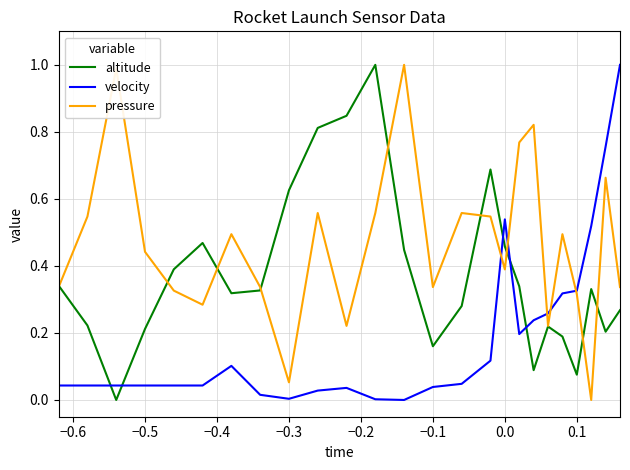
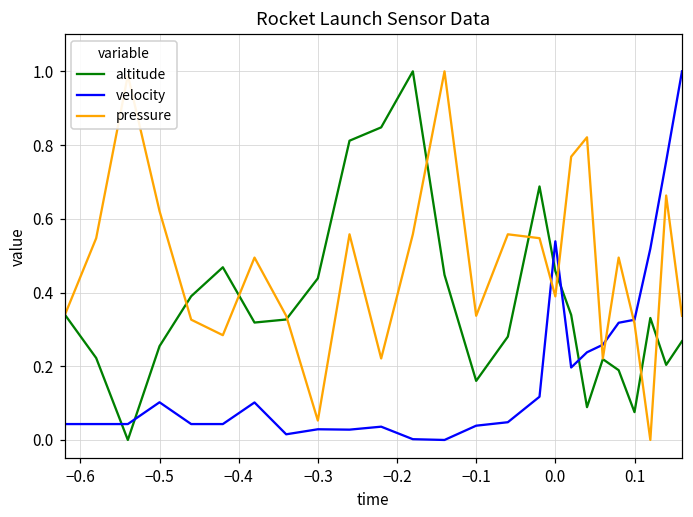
altitude, −0.5: 0.21 -> 0.25
velocity, −0.5: 0.04 -> 0.10
pressure, −0.5: 0.44 -> 0.62
altitude, −0.3: 0.63 -> 0.44
velocity, −0.3: 0.00 -> 0.03
